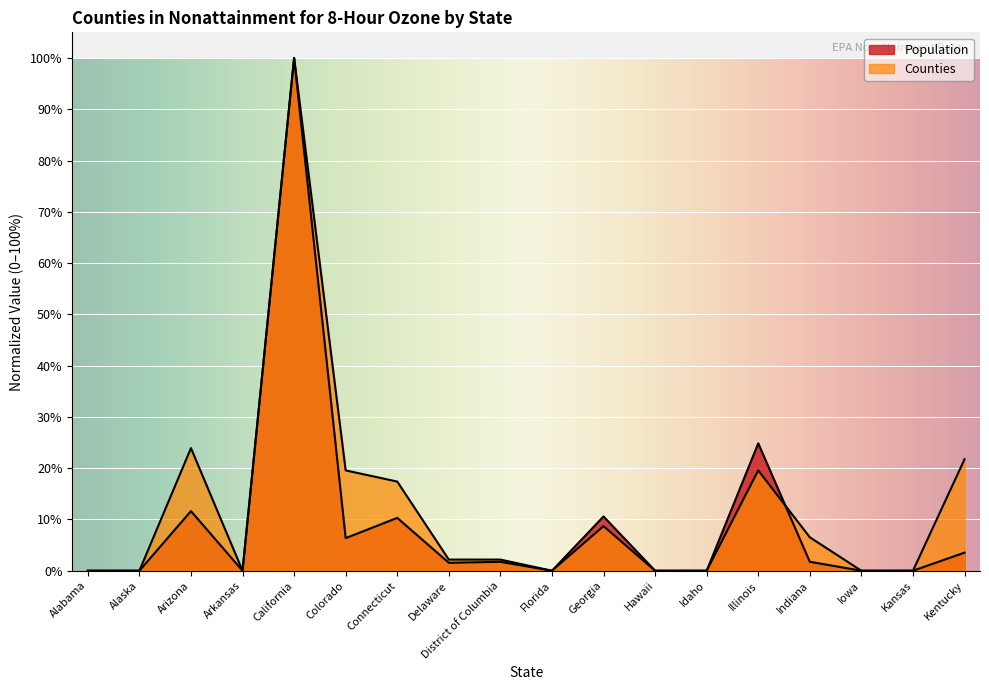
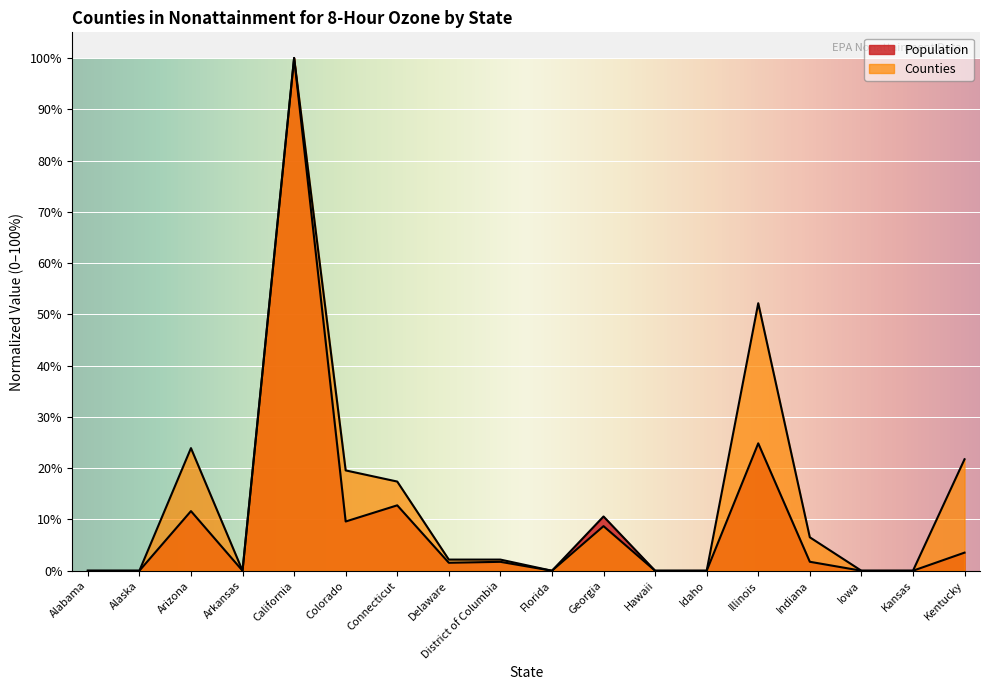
Population, Colorado: 6% -> 10%
Population, Connecticut: 10% -> 13%
Counties, Illinois: 20% -> 52%
